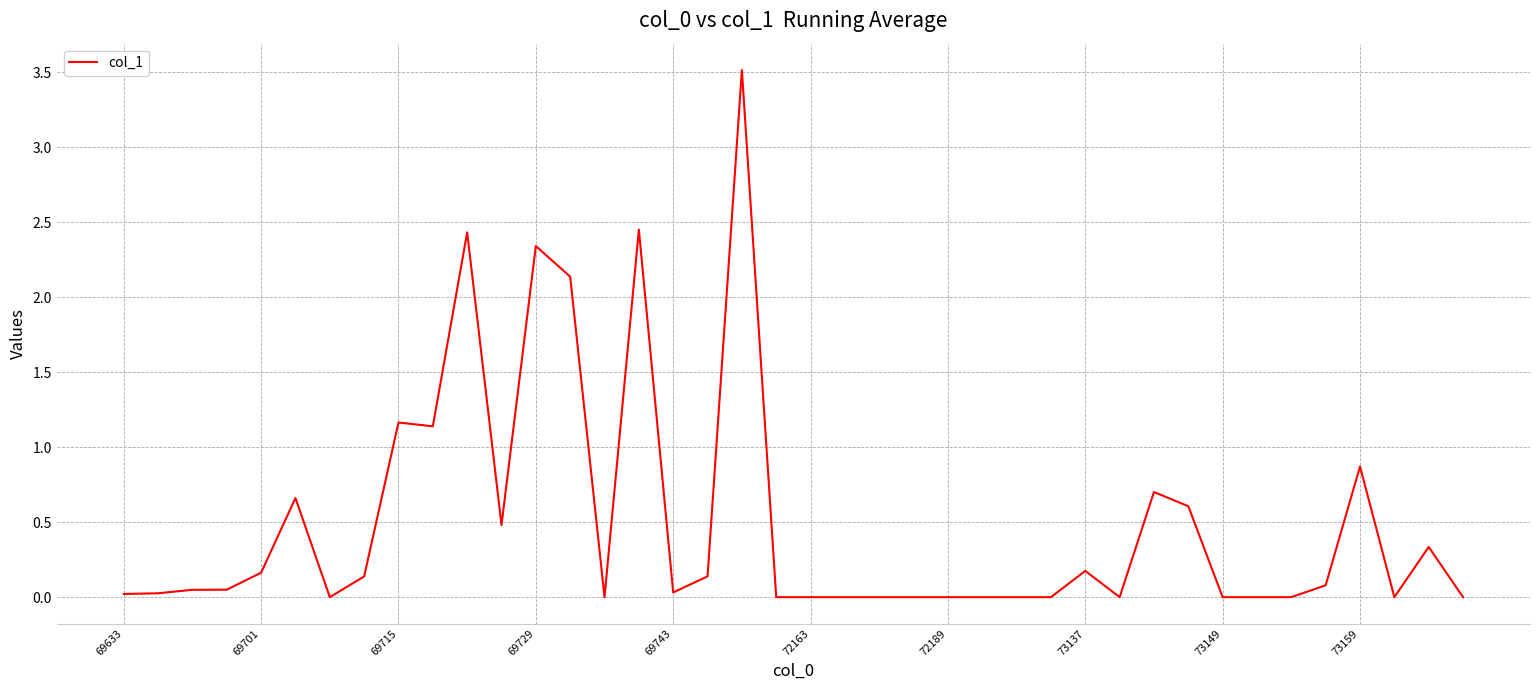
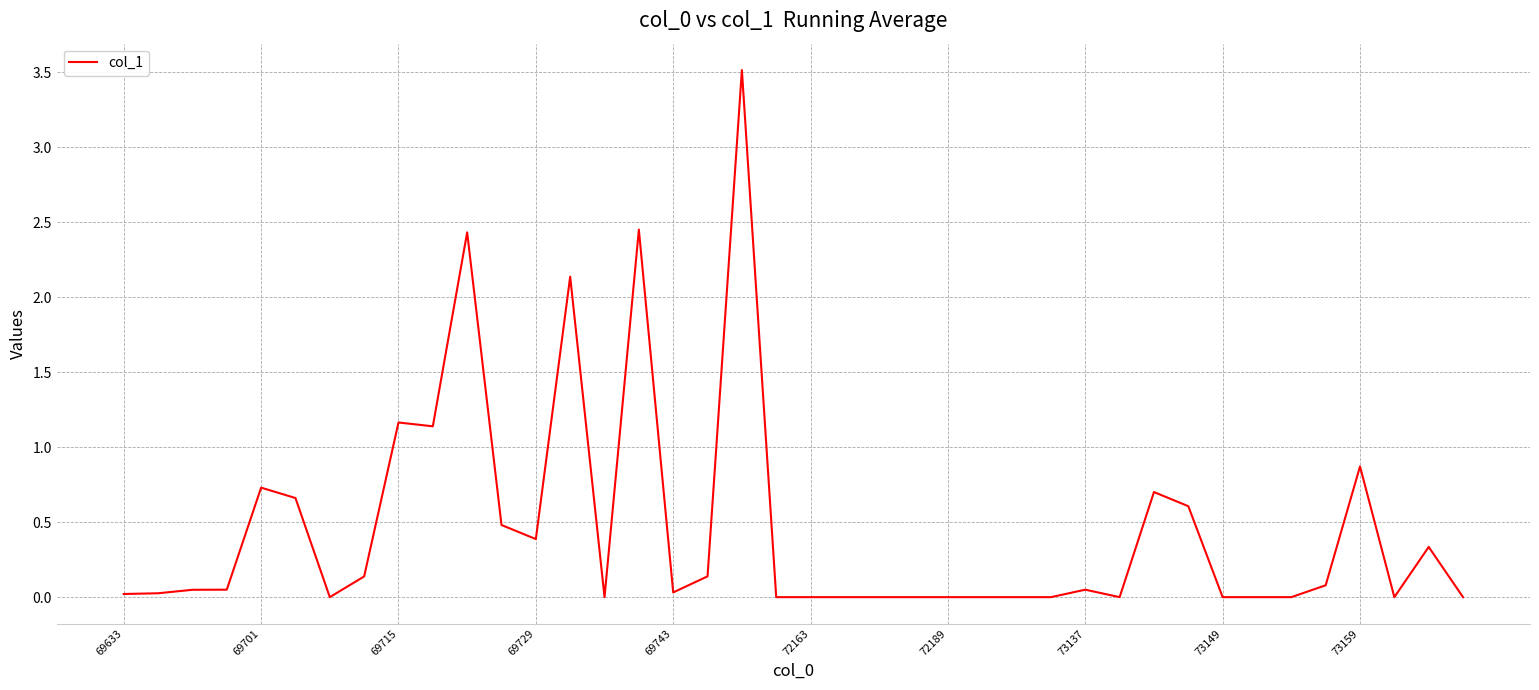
69701: 0.16 -> 0.73
69729: 2.34 -> 0.39
73137: 0.17 -> 0.05
